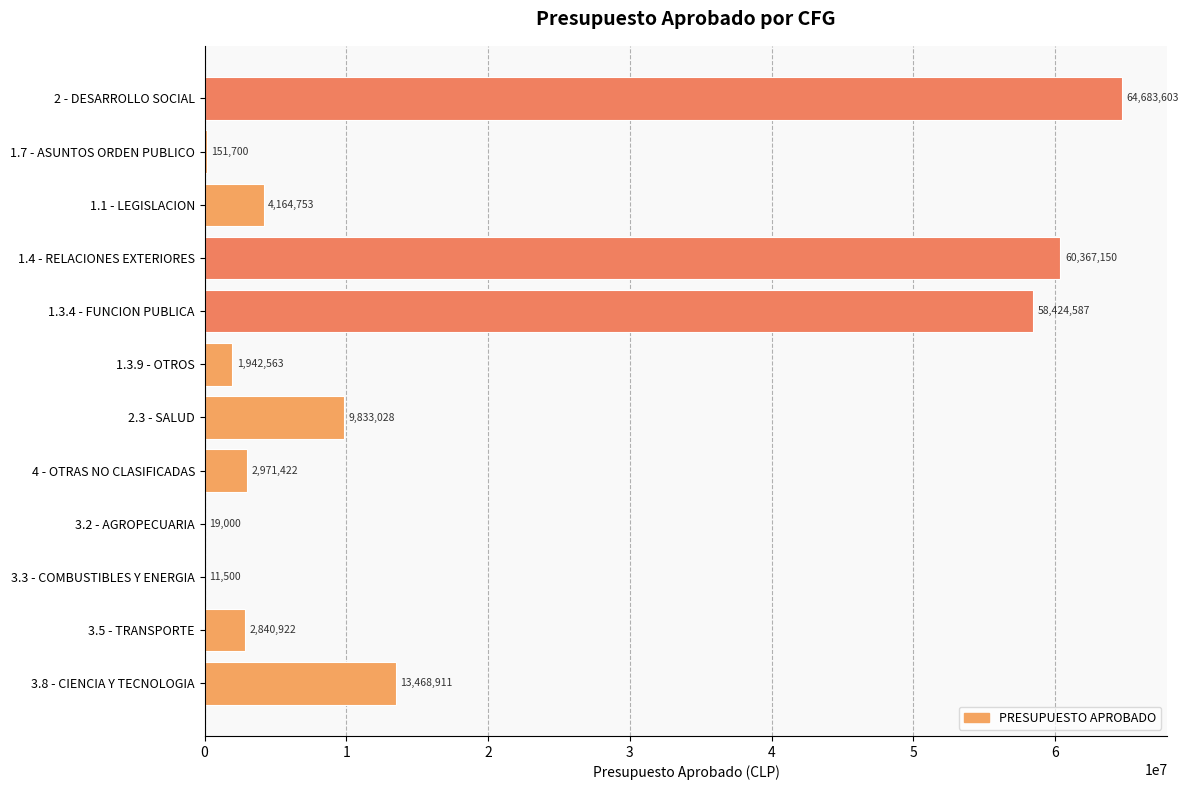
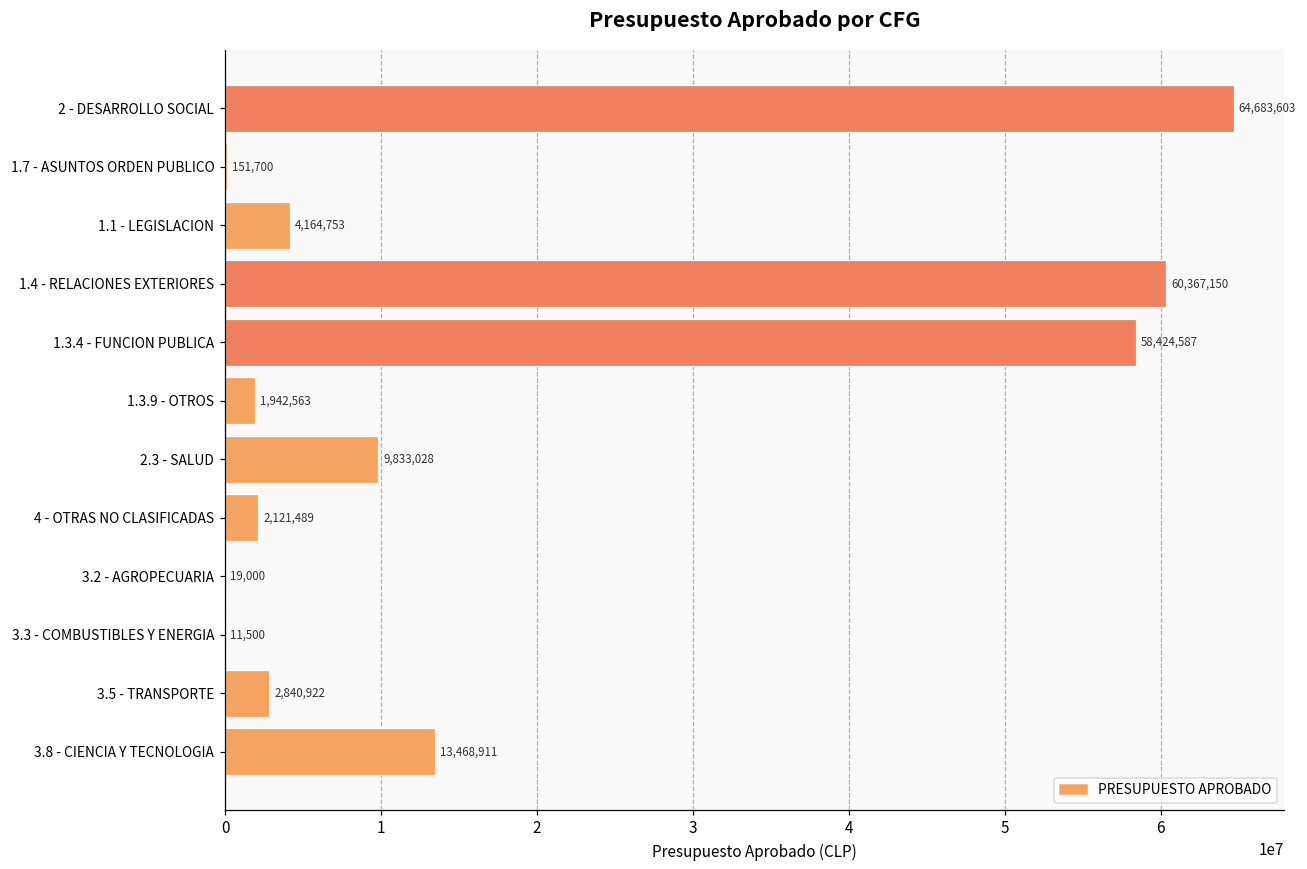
4 - OTRAS NO CLASIFICADAS: 2,971,422 -> 2,121,489
